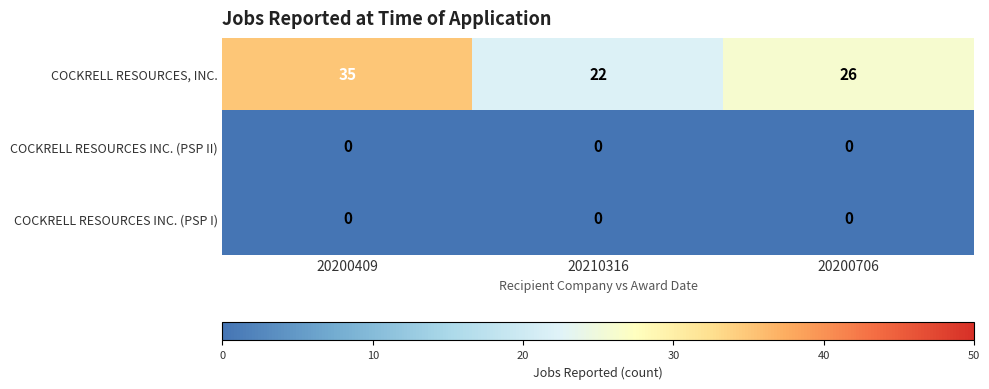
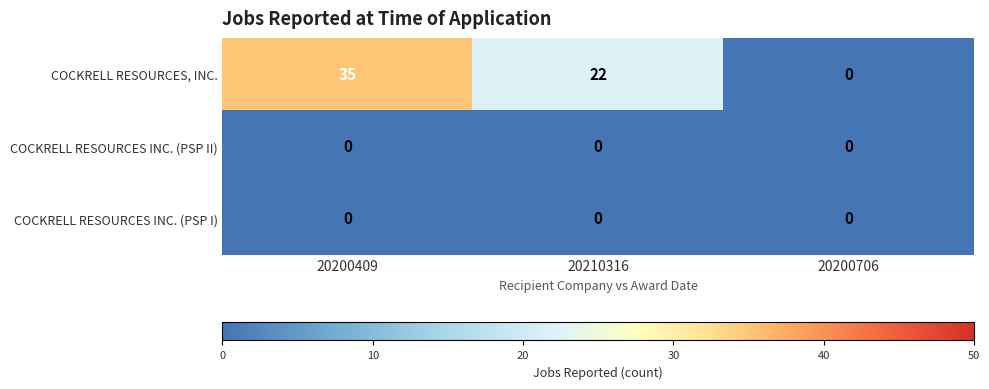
COCKRELL RESOURCES, INC., 20200706: 26 -> 0
